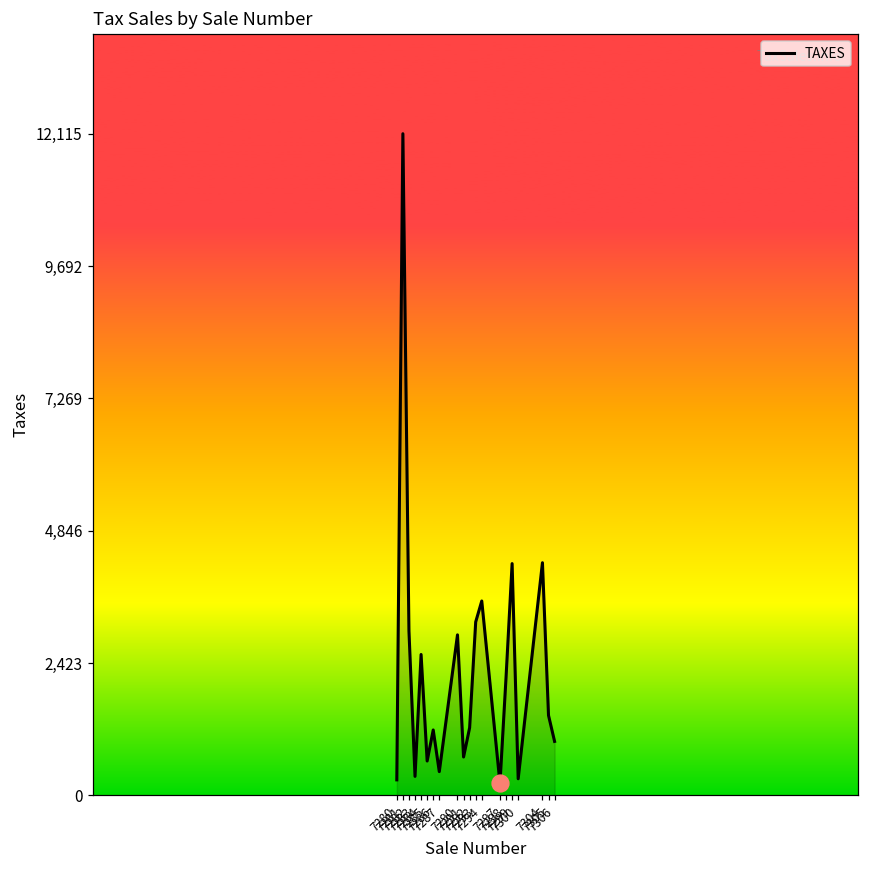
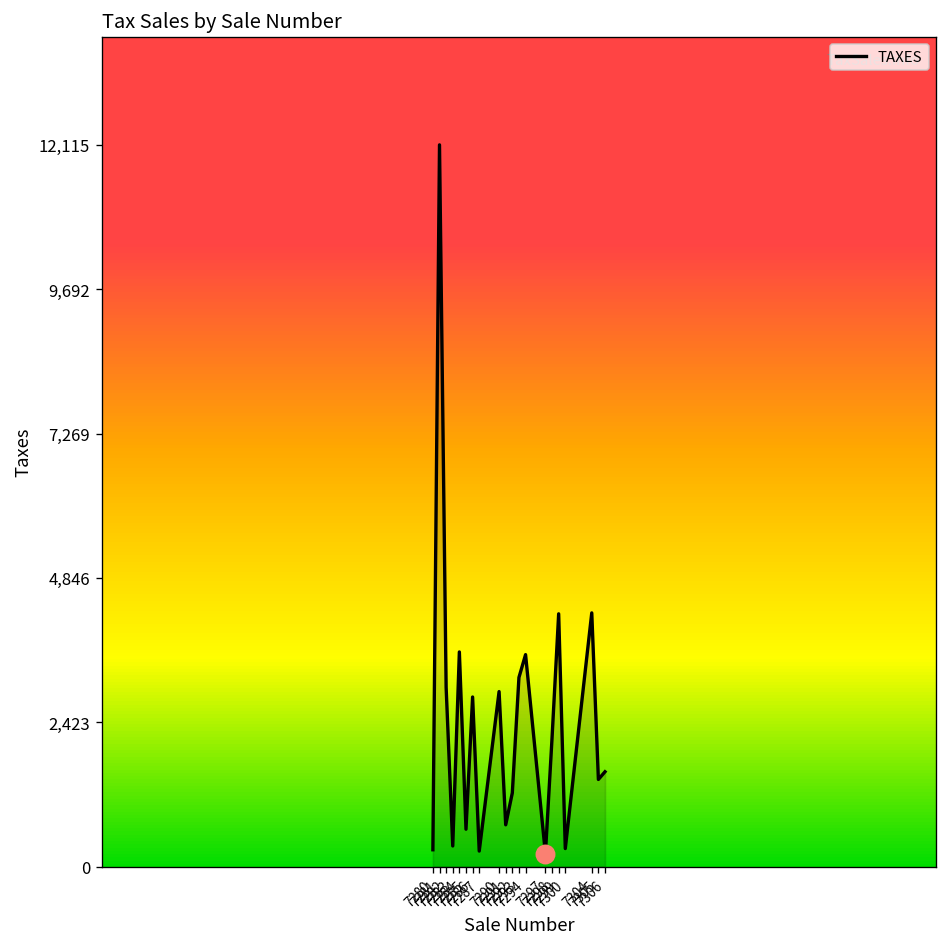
TAXES, 7284: 2,600 -> 3,600
TAXES, 7286: 1,200 -> 2,800
TAXES, 7287: 400 -> 300
TAXES, 7306: 1,000 -> 1,600
